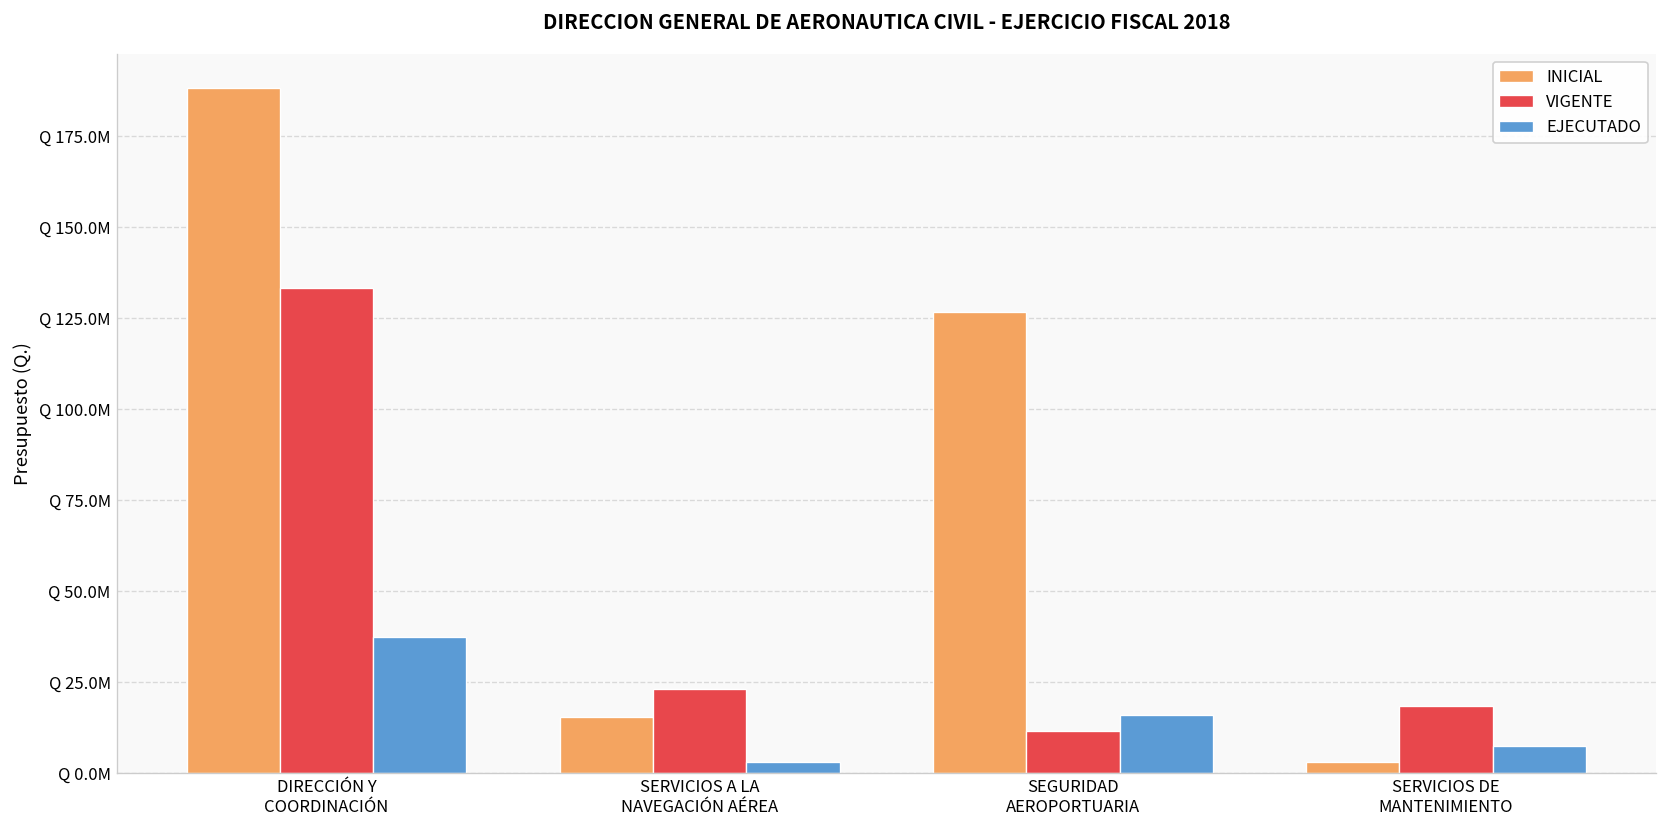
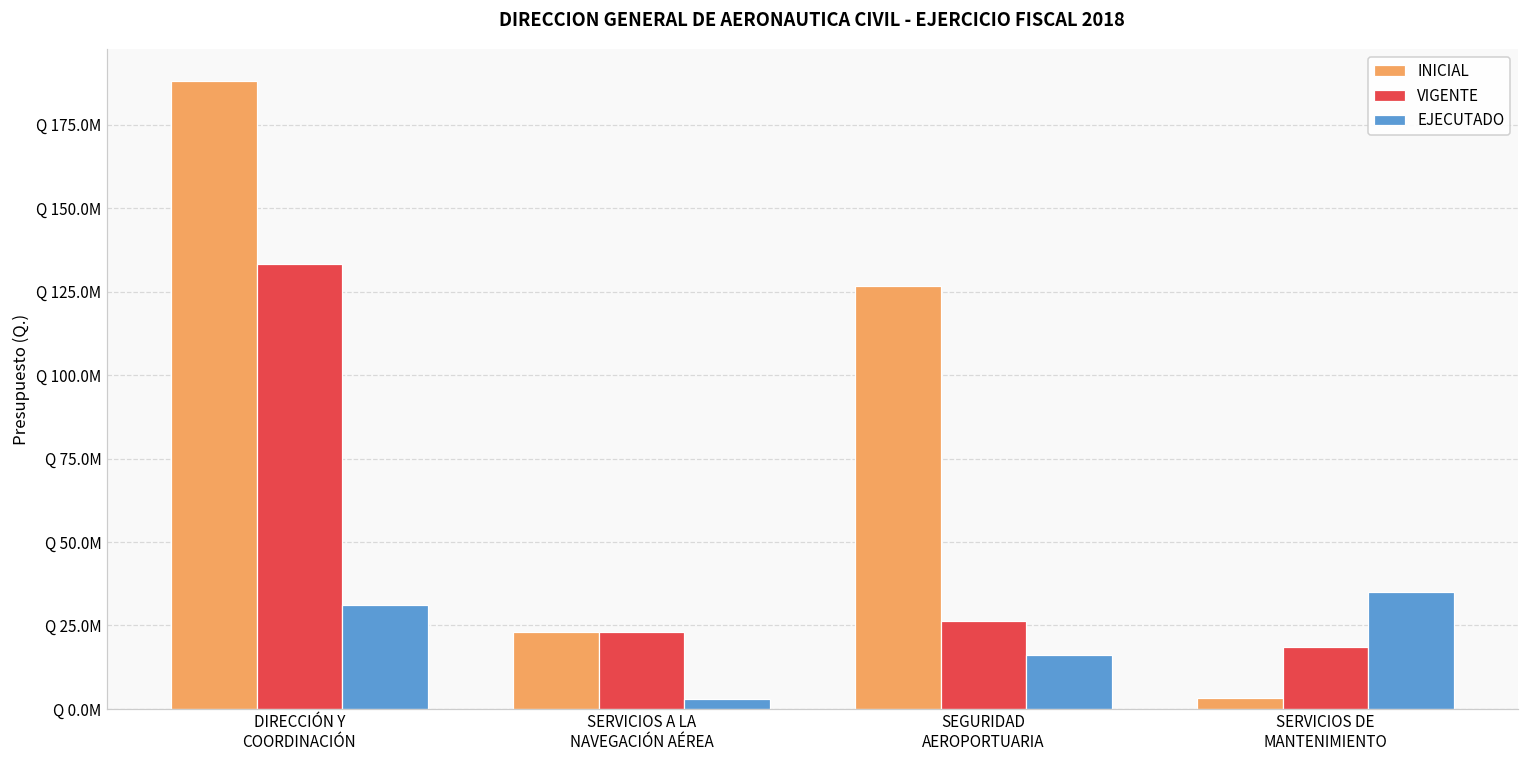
EJECUTADO, DIRECCIÓN Y COORDINACIÓN: Q 37000000 -> Q 31000000
INICIAL, SERVICIOS A LA NAVEGACIÓN AÉREA: Q 15000000 -> Q 23000000
VIGENTE, SEGURIDAD AEROPORTUARIA: Q 12000000 -> Q 26000000
EJECUTADO, SERVICIOS DE MANTENIMIENTO: Q 8000000 -> Q 35000000
